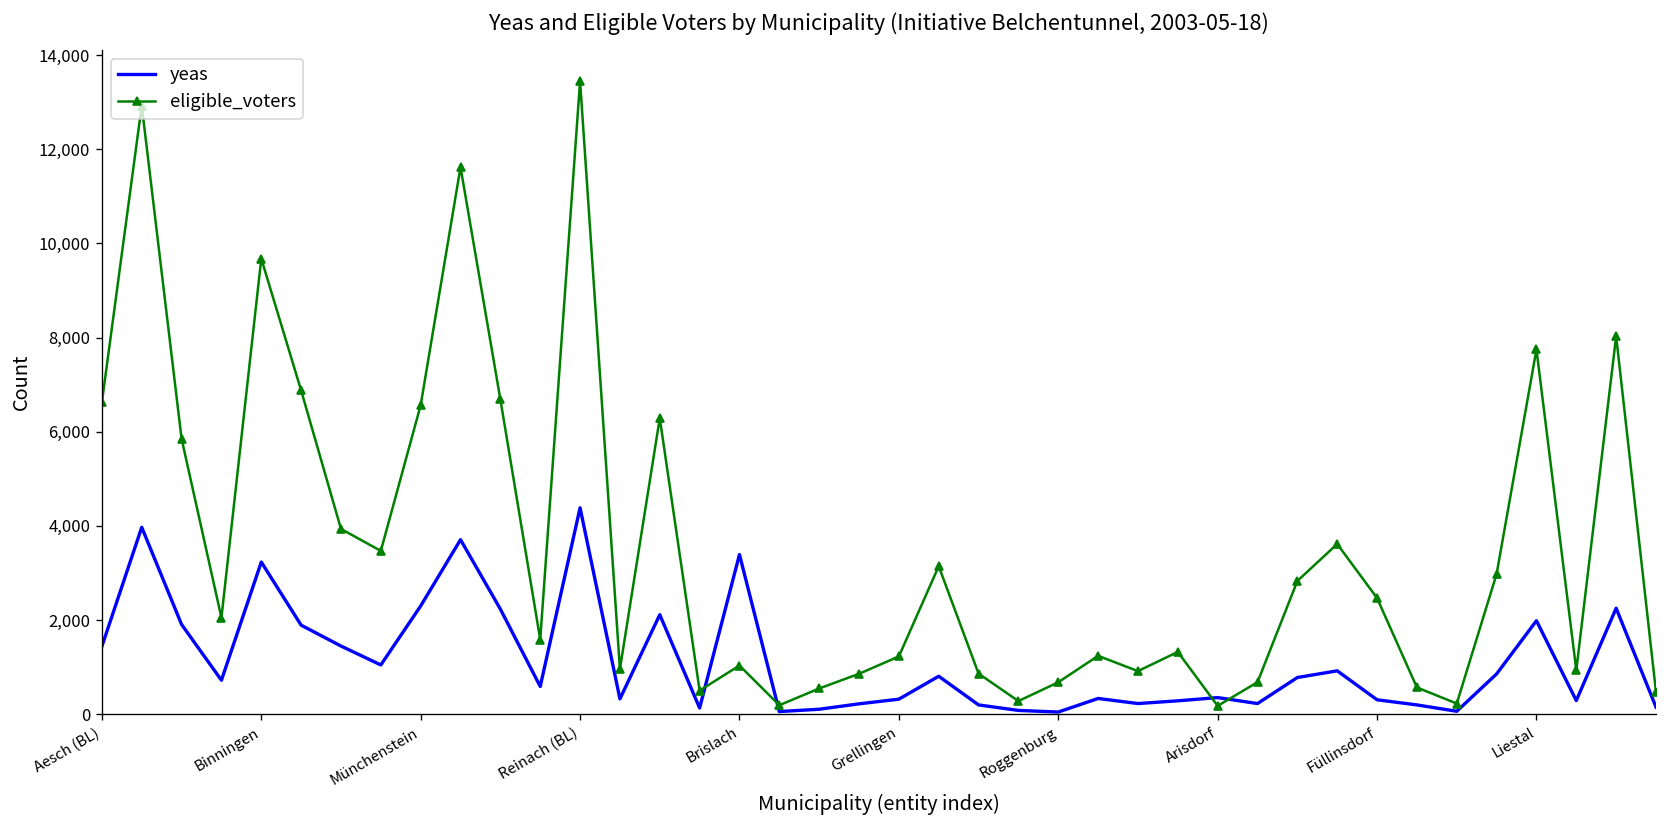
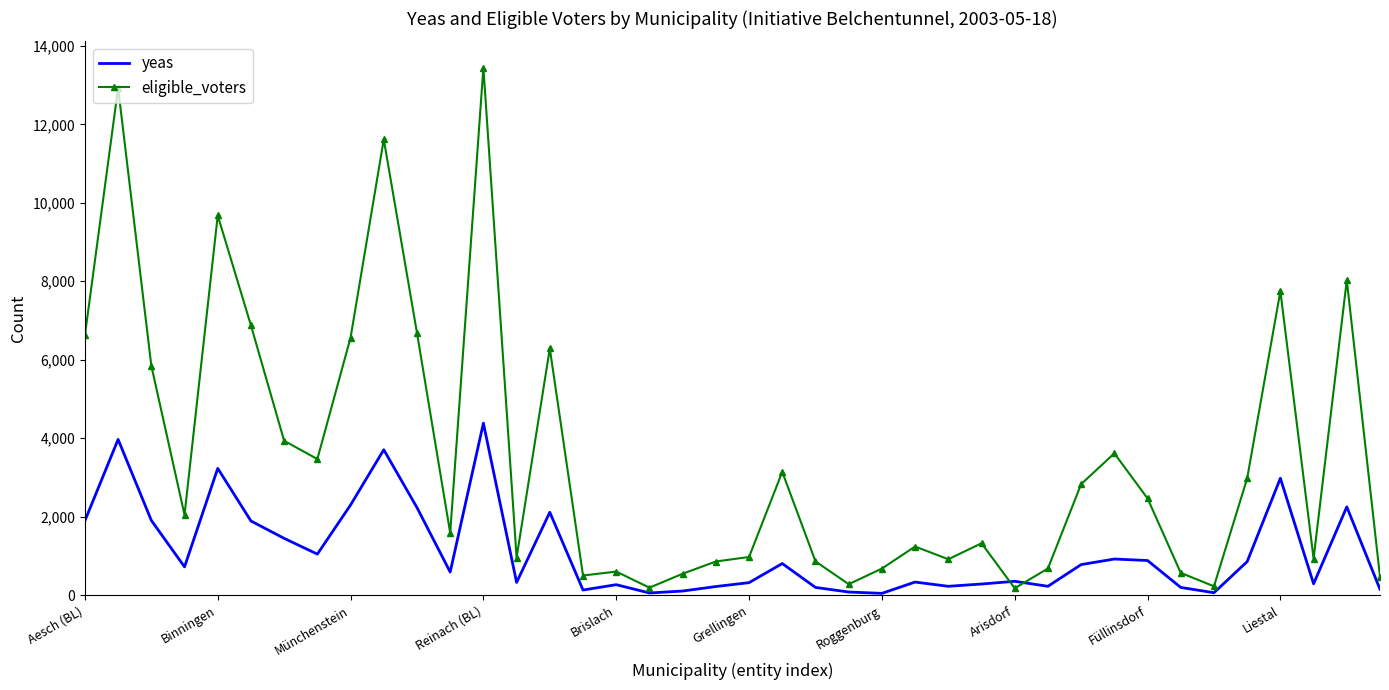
yeas, Aesch (BL): 1,400 -> 1,900
yeas, Brislach: 3,400 -> 300
eligible_voters, Brislach: 1,000 -> 600
eligible_voters, Grellingen: 1,200 -> 1,000
yeas, Füllinsdorf: 300 -> 900
yeas, Liestal: 2,000 -> 3,000
